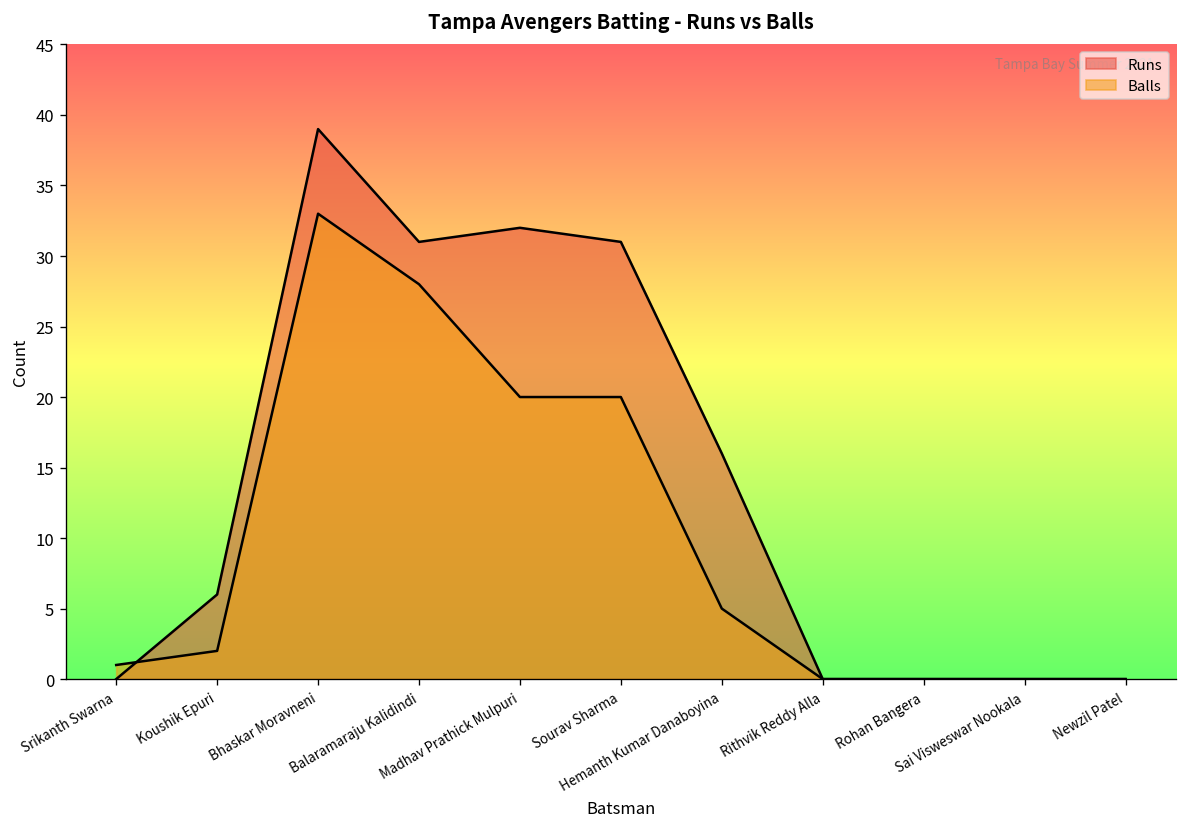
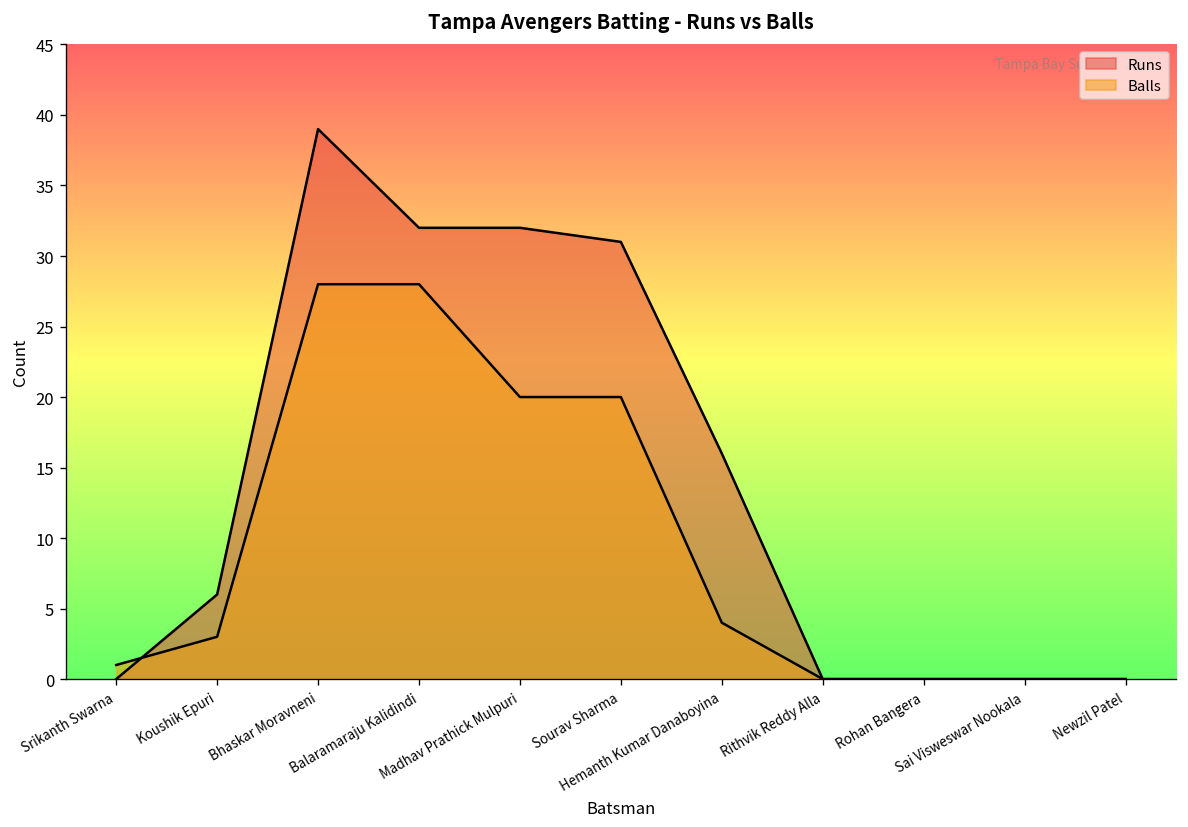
Balls, Koushik Epuri: 2 -> 3
Balls, Bhaskar Moravneni: 33 -> 28
Runs, Balaramaraju Kalidindi: 31 -> 32
Balls, Hemanth Kumar Danaboyina: 5 -> 4
